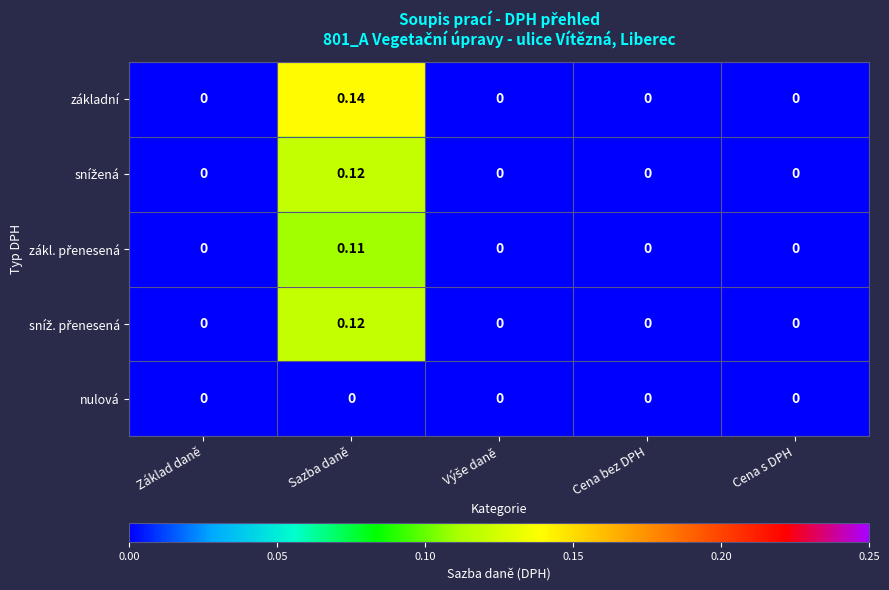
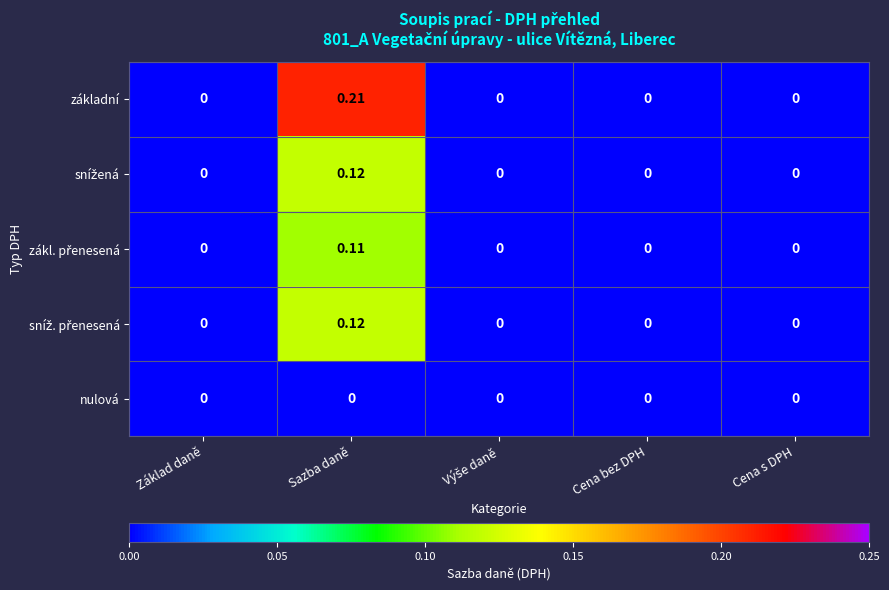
základní, Sazba daně: 0.14 -> 0.21
